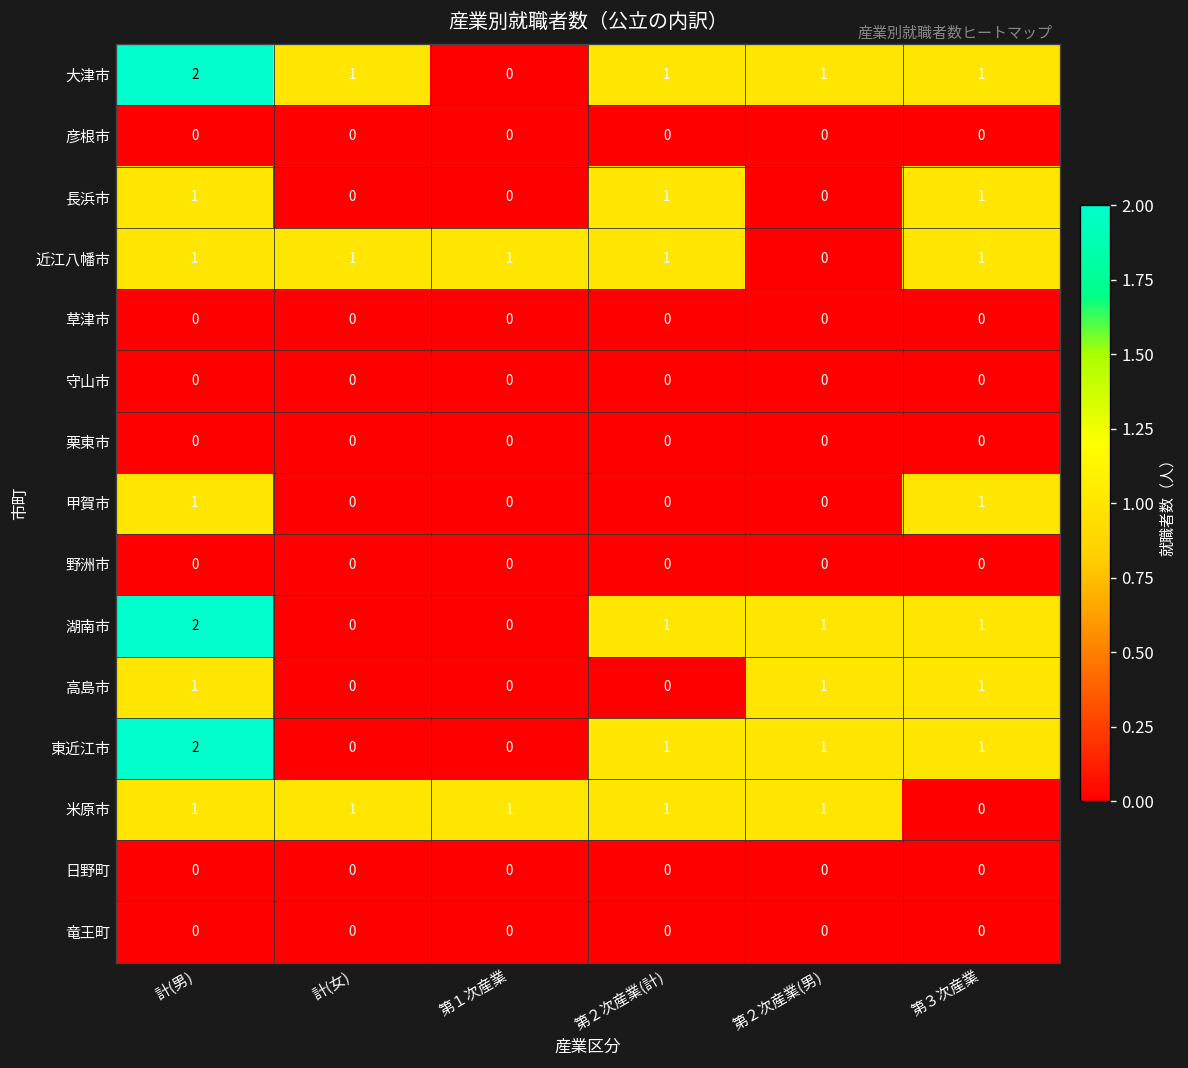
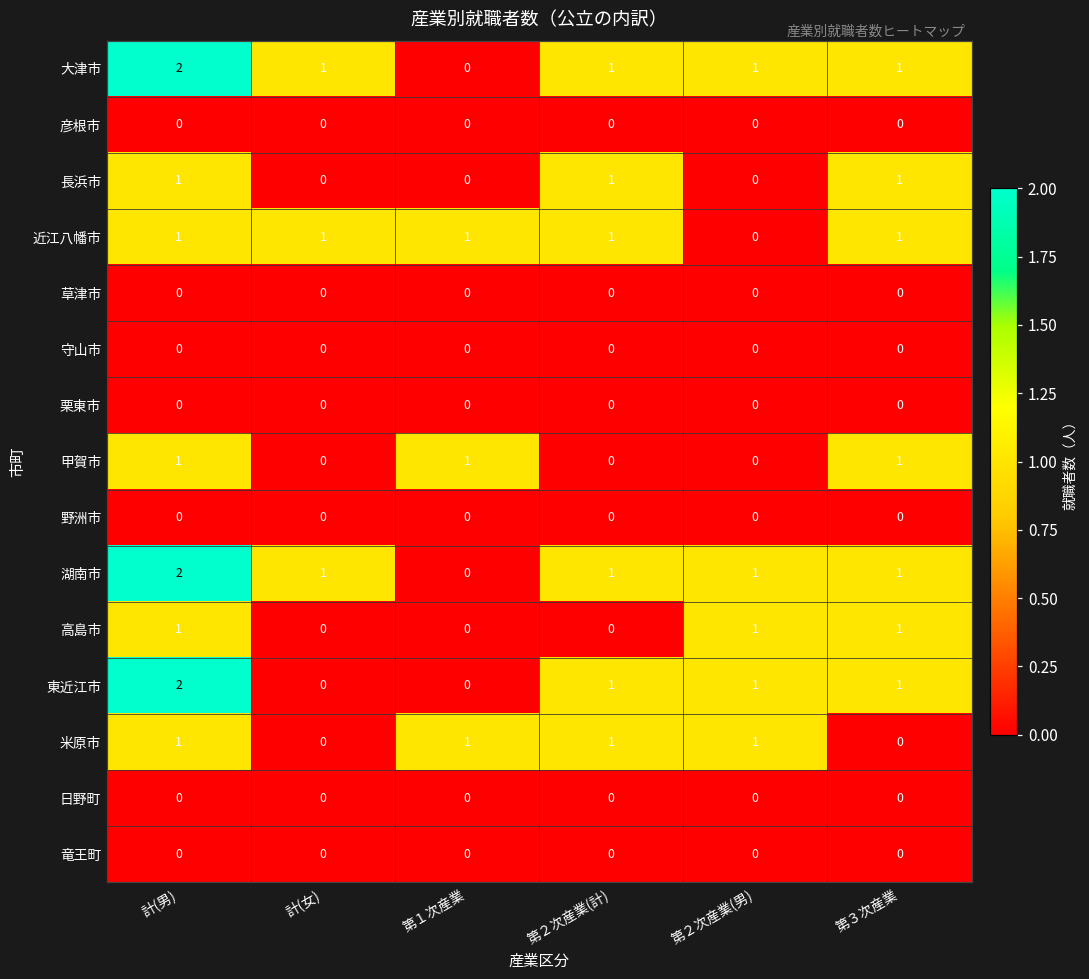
甲賀市, 第１次産業: 0 -> 1
湖南市, 計(女): 0 -> 1
米原市, 計(女): 1 -> 0
